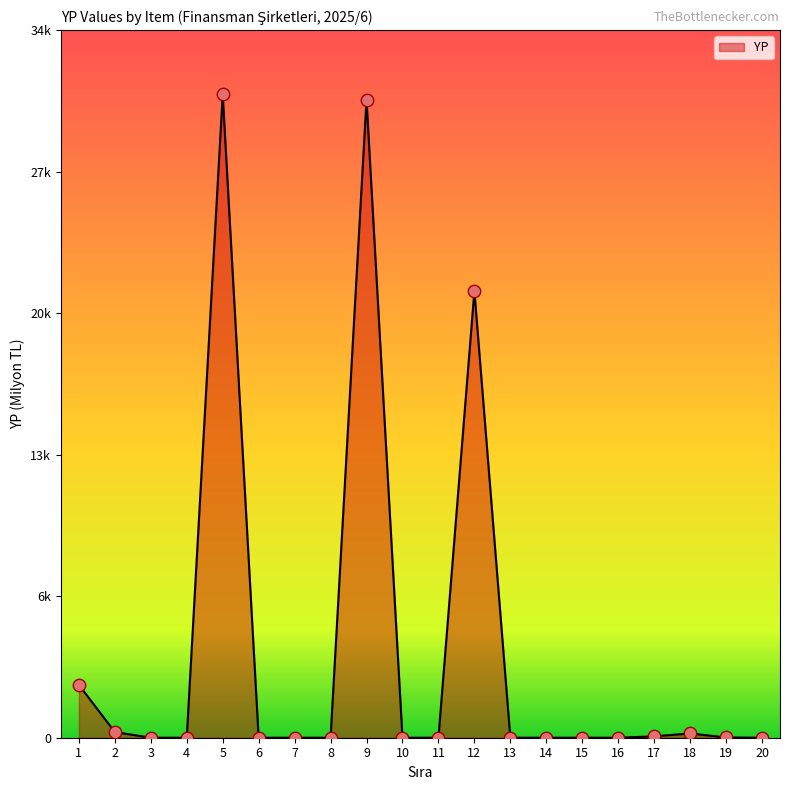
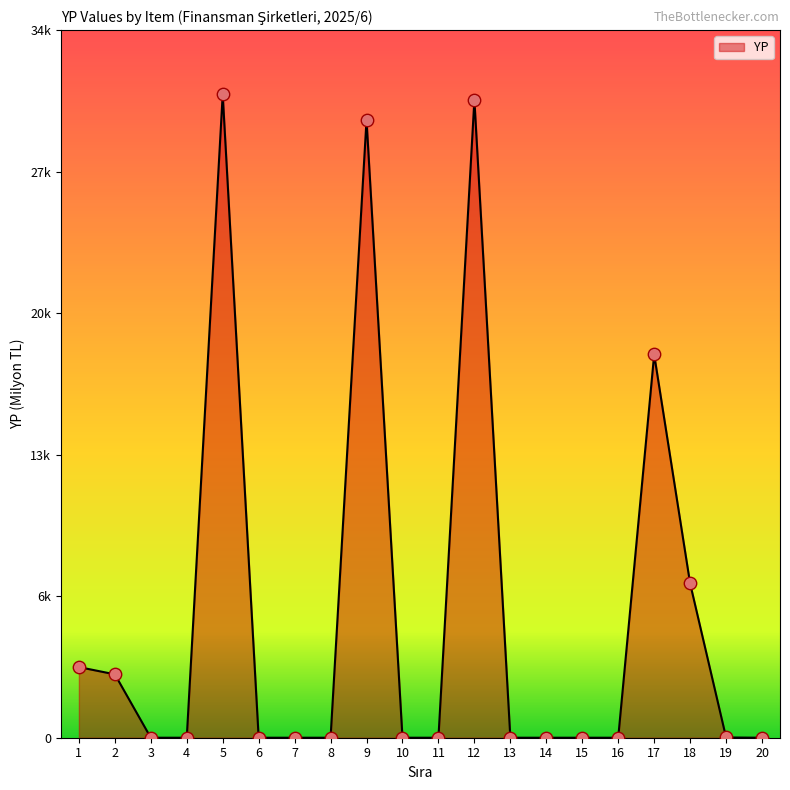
1: 2600 -> 3500
2: 300 -> 3100
9: 31400 -> 30400
12: 22000 -> 31400
17: 100 -> 18900
18: 200 -> 7600
